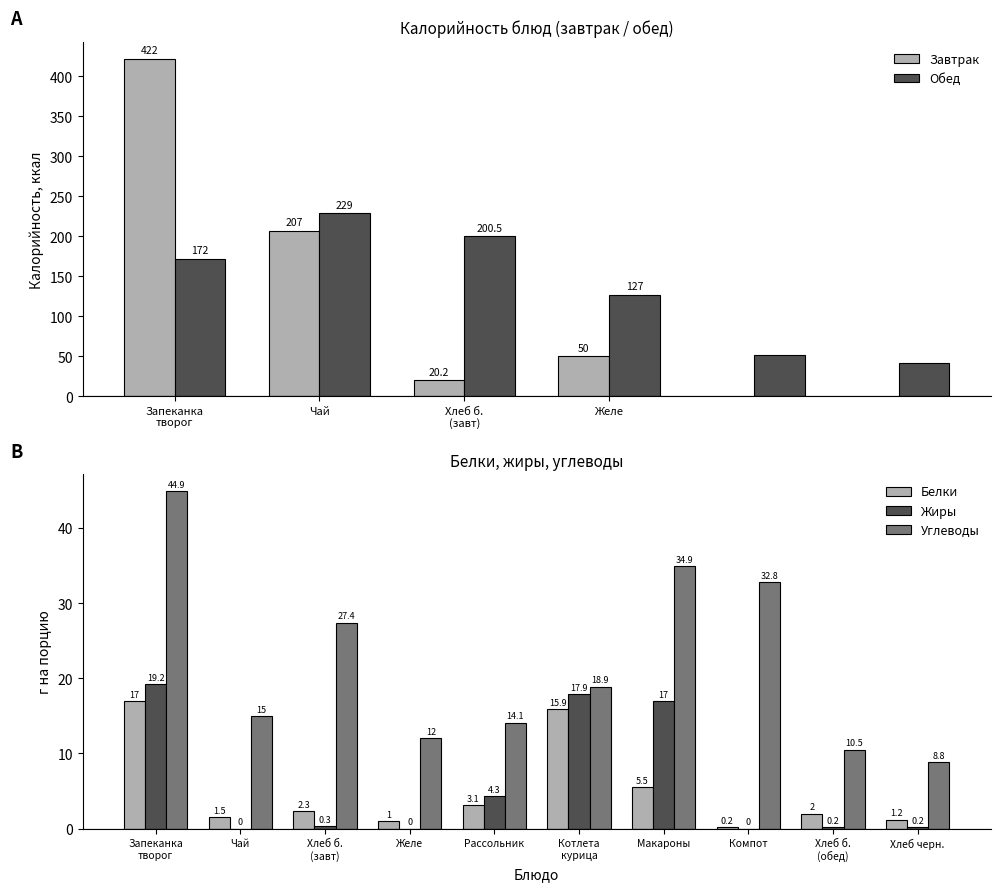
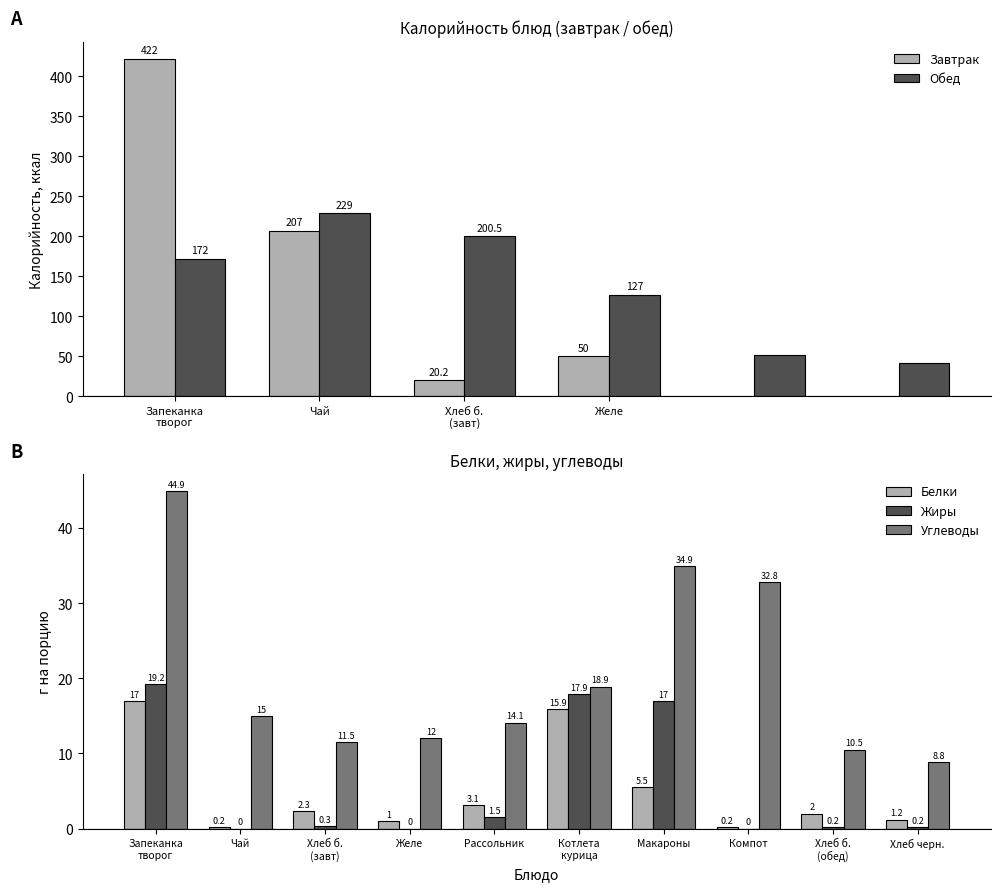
Белки, жиры, углеводы, Белки, Чай: 1.5 -> 0.2
Белки, жиры, углеводы, Углеводы, Хлеб б. (завт): 27.4 -> 11.5
Белки, жиры, углеводы, Жиры, Рассольник: 4.3 -> 1.5
